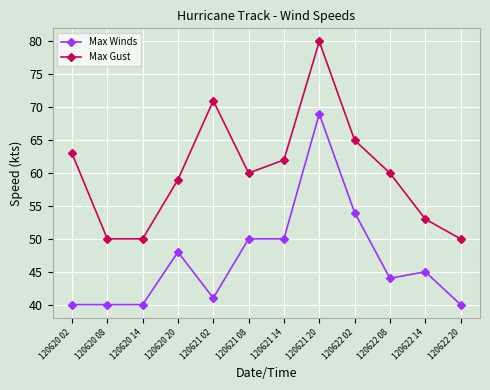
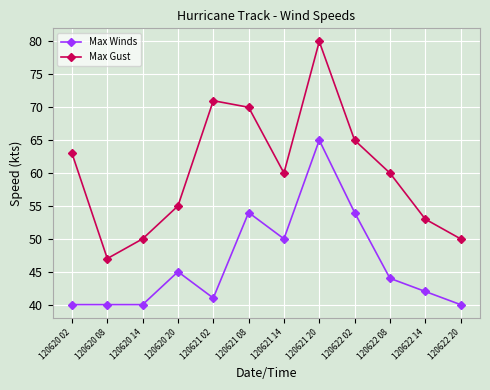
Max Gust, 120620 08: 50 -> 47
Max Winds, 120620 20: 48 -> 45
Max Gust, 120620 20: 59 -> 55
Max Winds, 120621 08: 50 -> 54
Max Gust, 120621 08: 60 -> 70
Max Gust, 120621 14: 62 -> 60
Max Winds, 120621 20: 69 -> 65
Max Winds, 120622 14: 45 -> 42
